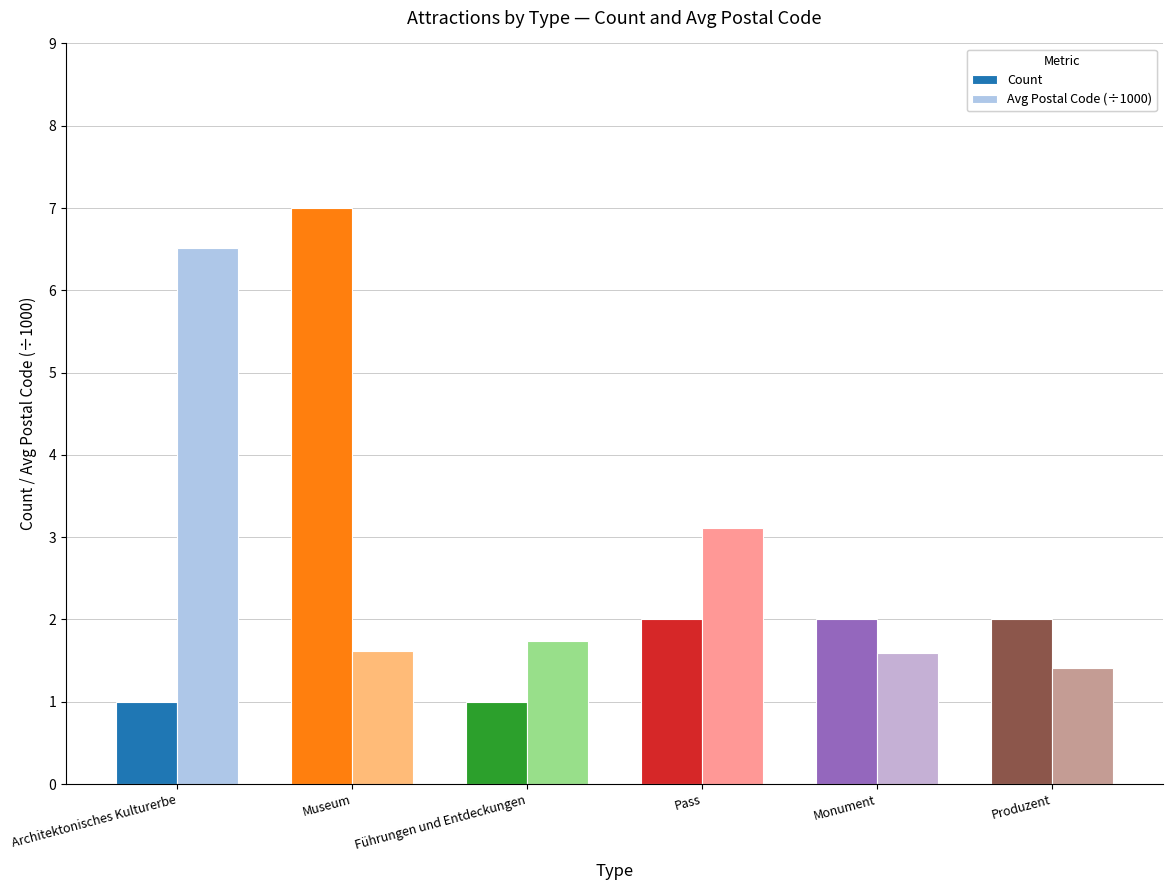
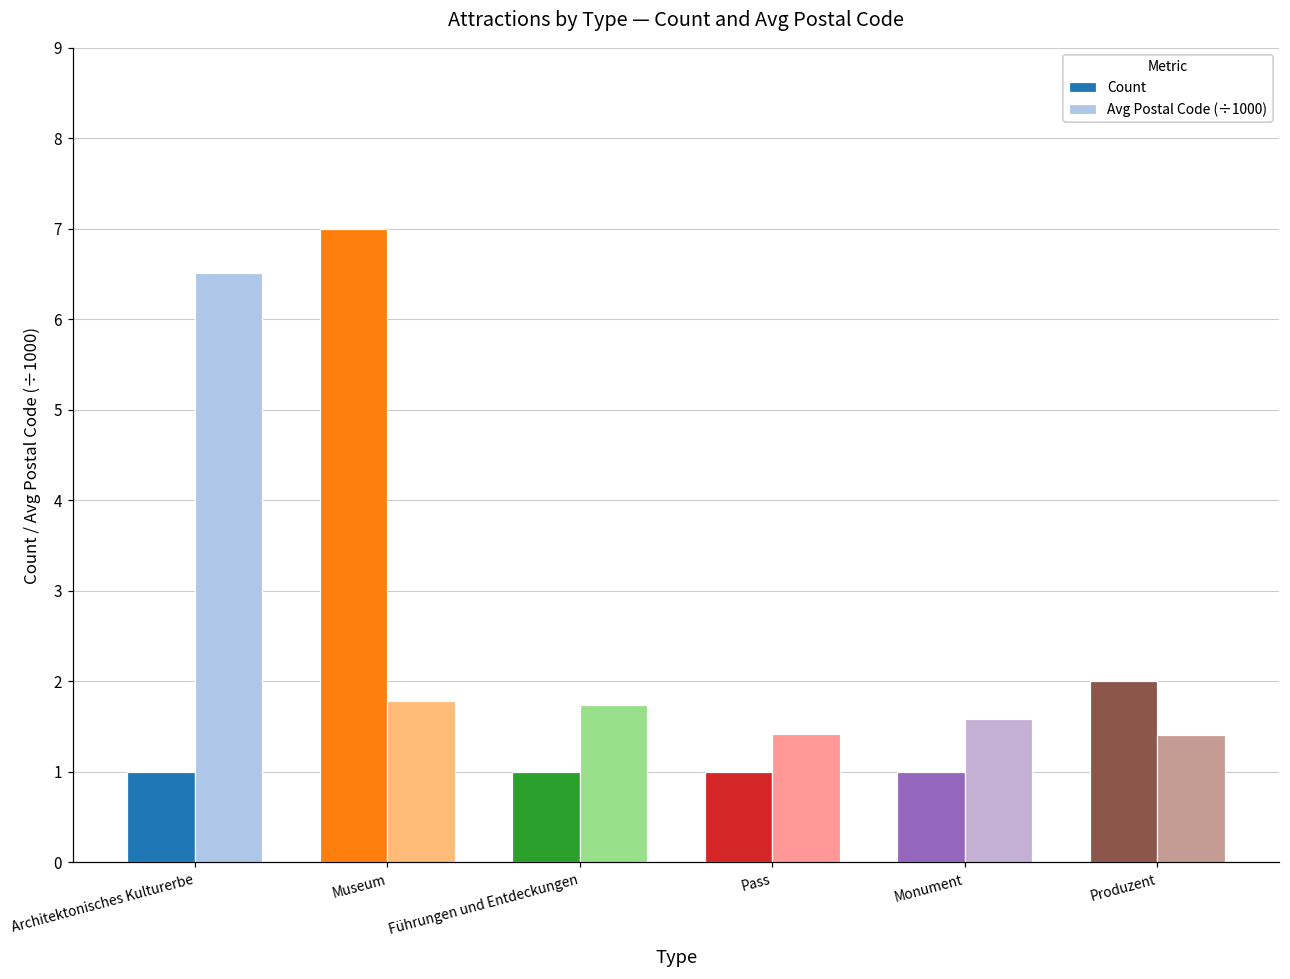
Avg Postal Code (÷1000), Museum: 1.6 -> 1.8
Count, Pass: 2 -> 1
Avg Postal Code (÷1000), Pass: 3.1 -> 1.4
Count, Monument: 2 -> 1
